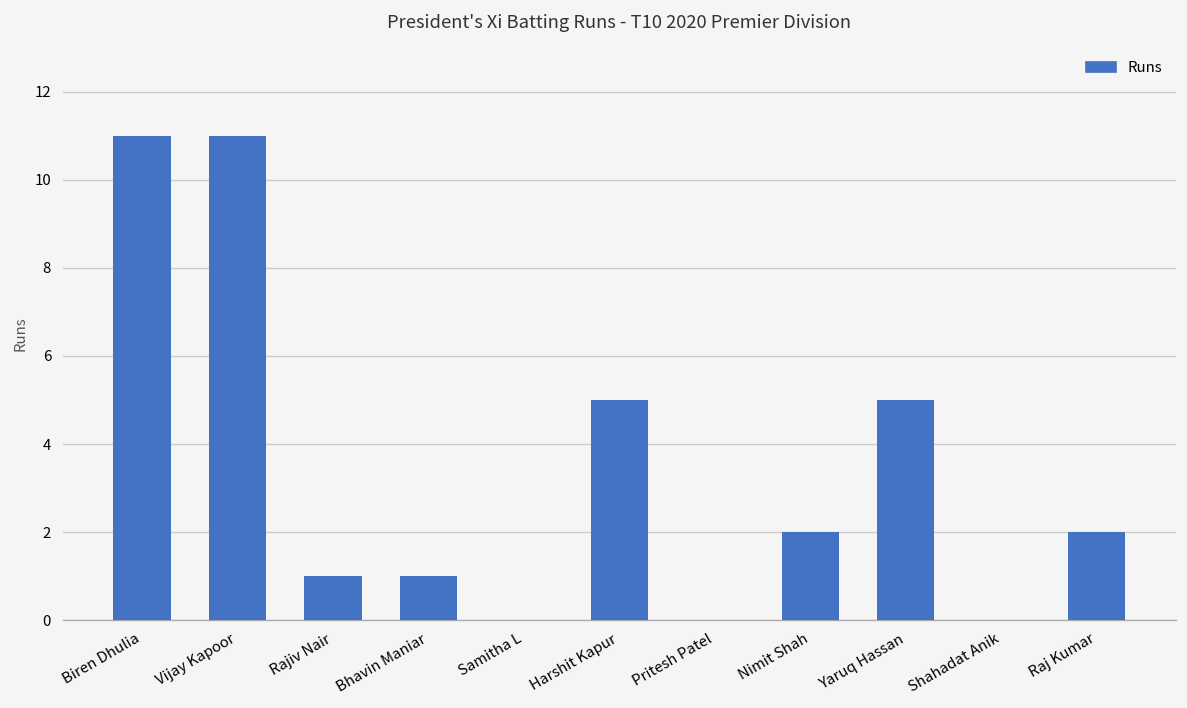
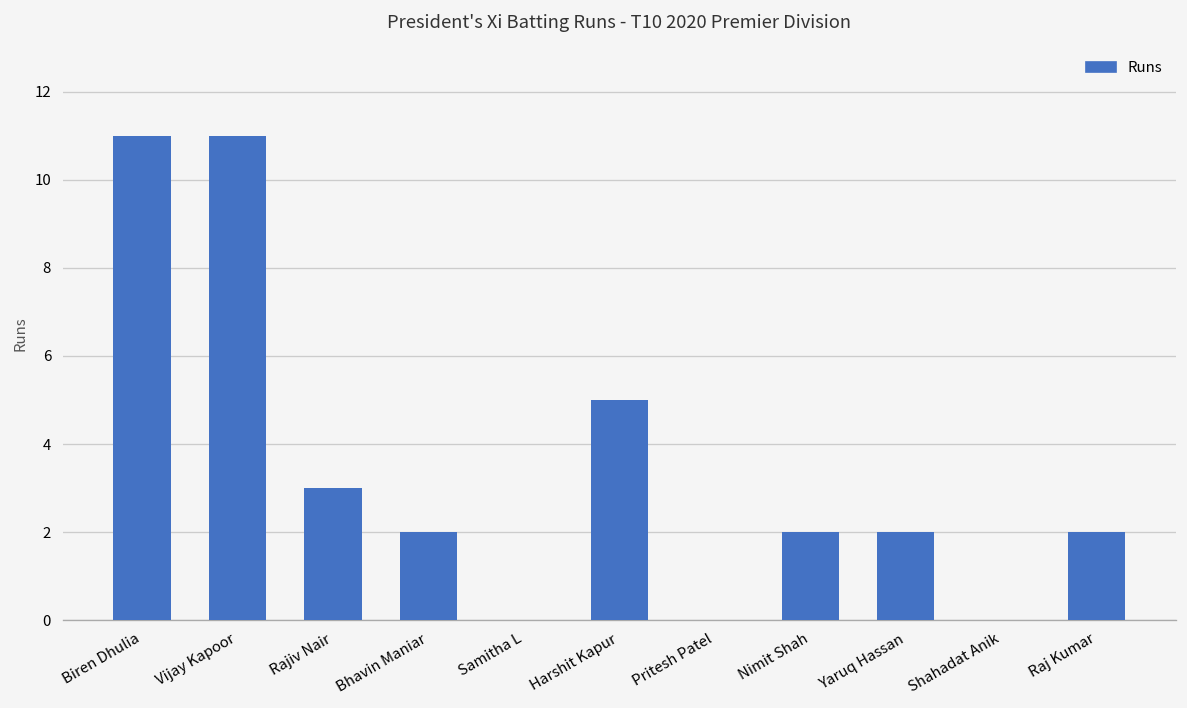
Rajiv Nair: 1 -> 3
Bhavin Maniar: 1 -> 2
Yaruq Hassan: 5 -> 2
